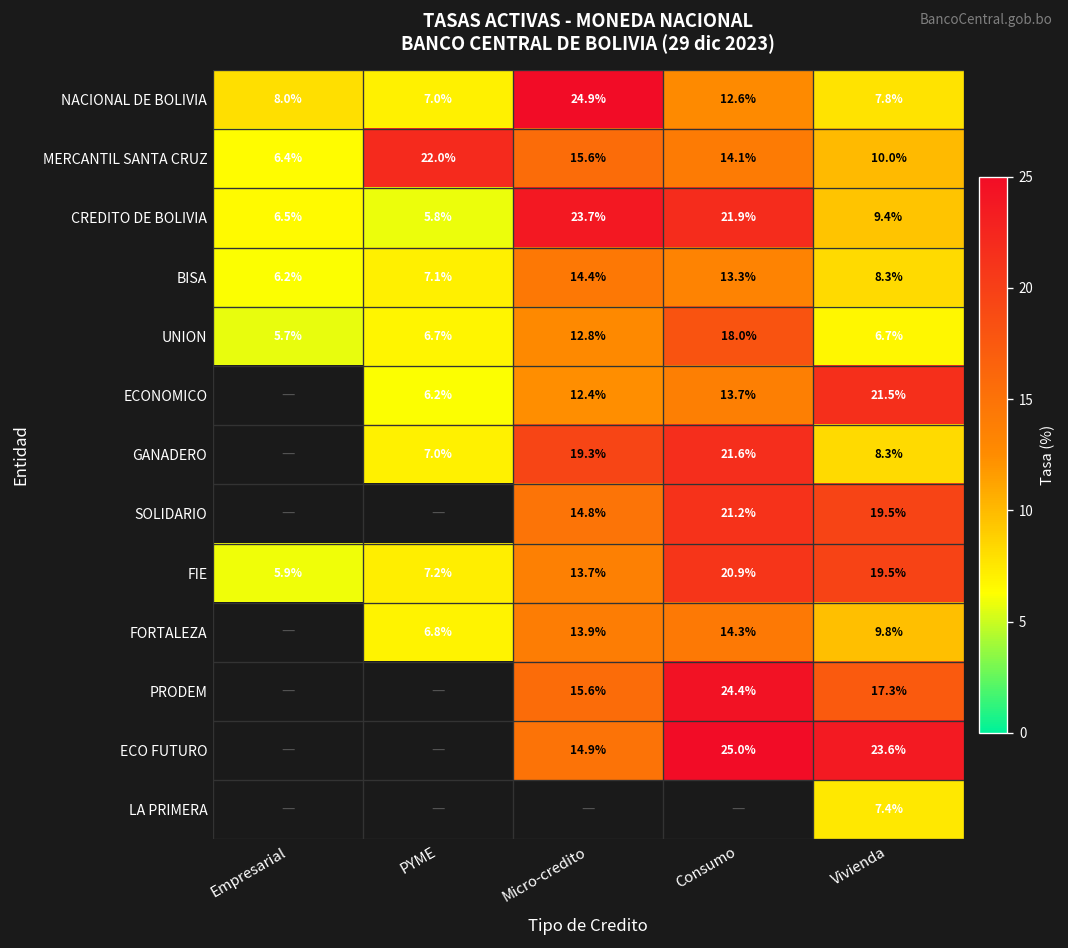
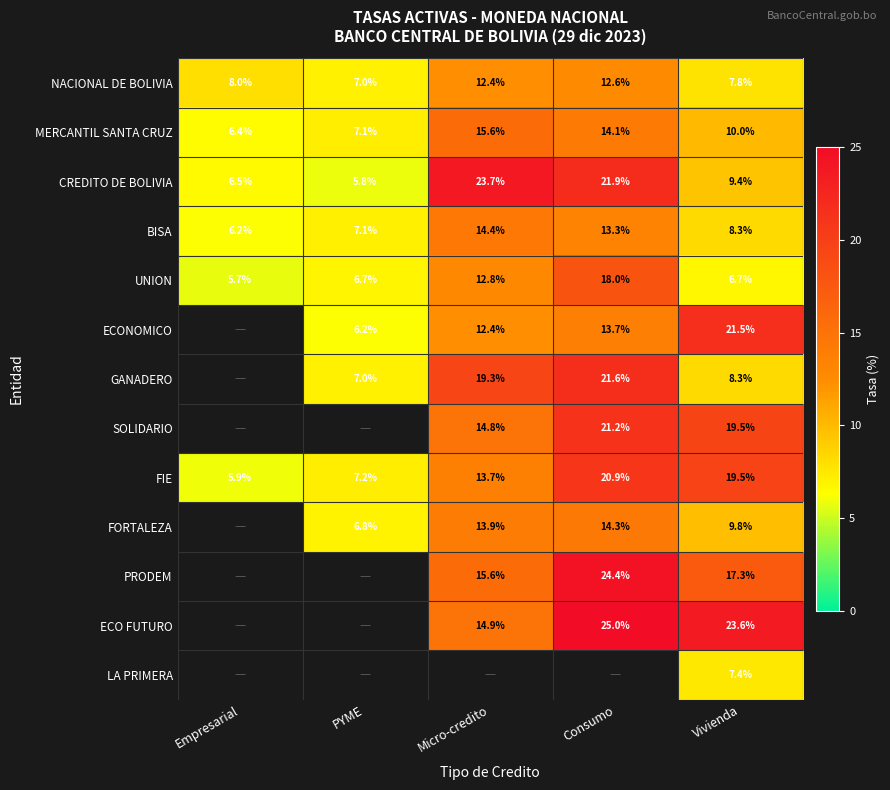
NACIONAL DE BOLIVIA, Micro-credito: 24.9% -> 12.4%
MERCANTIL SANTA CRUZ, PYME: 22.0% -> 7.1%
